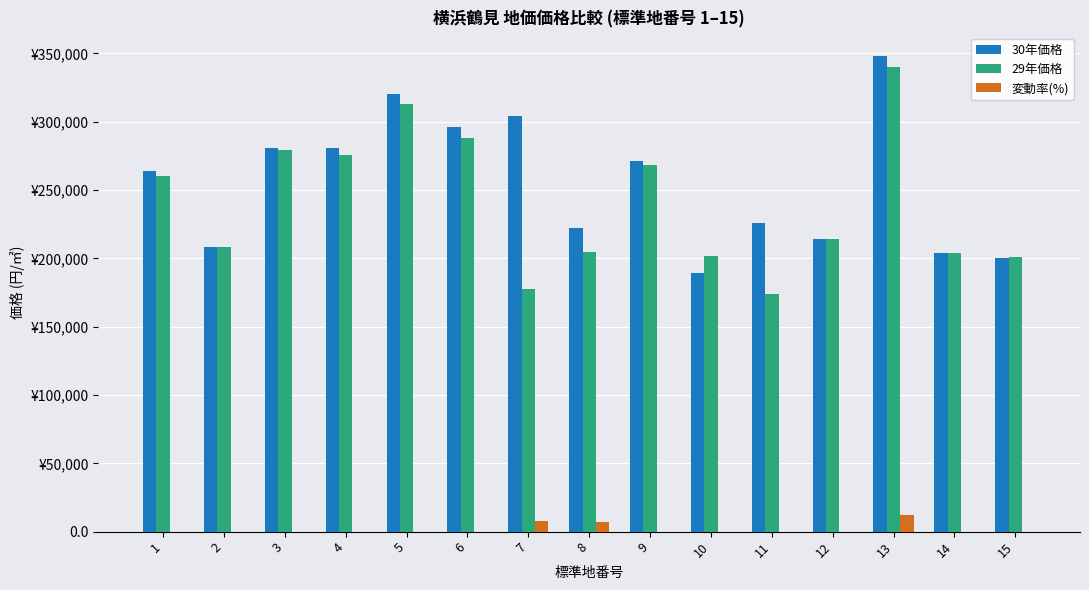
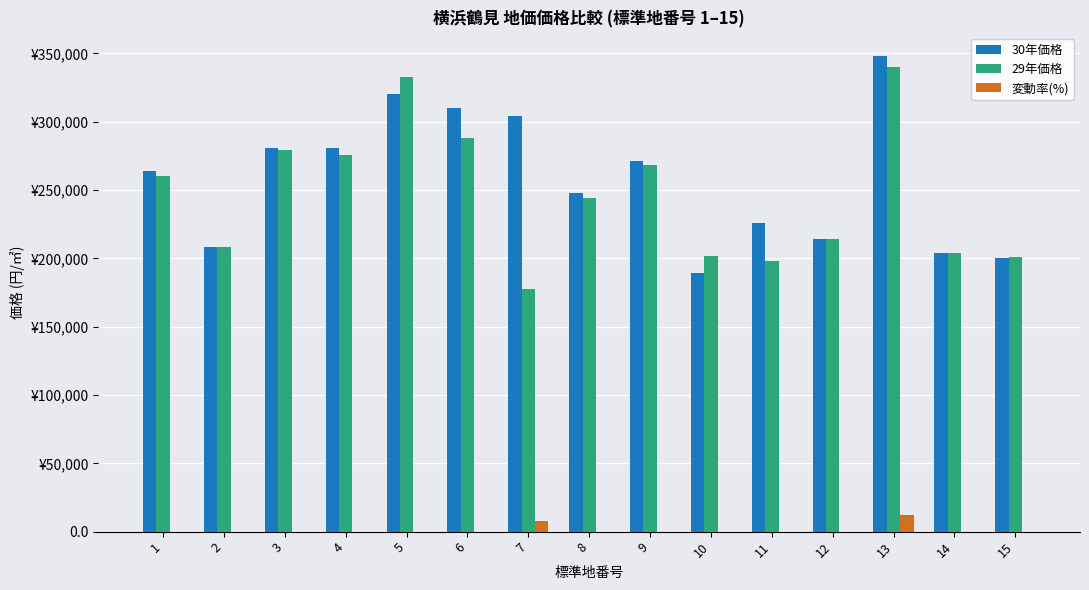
29年価格, 5: ¥313,000 -> ¥333,000
30年価格, 6: ¥296,000 -> ¥310,000
30年価格, 8: ¥222,000 -> ¥248,000
29年価格, 8: ¥205,000 -> ¥244,000
変動率(%), 8: ¥7,000 -> ¥0
29年価格, 11: ¥174,000 -> ¥198,000
